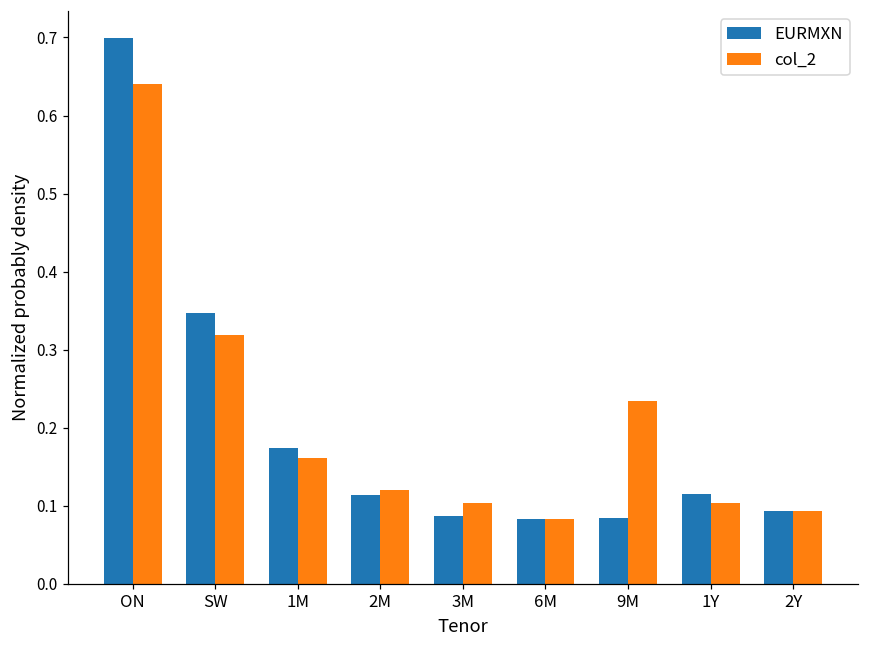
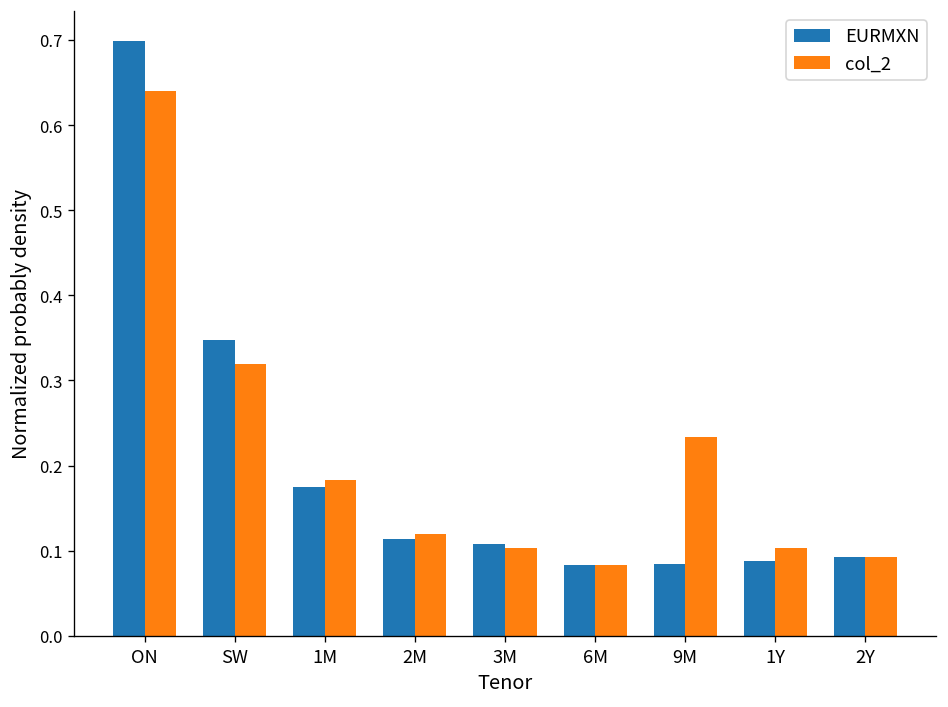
col_2, 1M: 0.16 -> 0.18
EURMXN, 3M: 0.09 -> 0.11
EURMXN, 1Y: 0.11 -> 0.09
